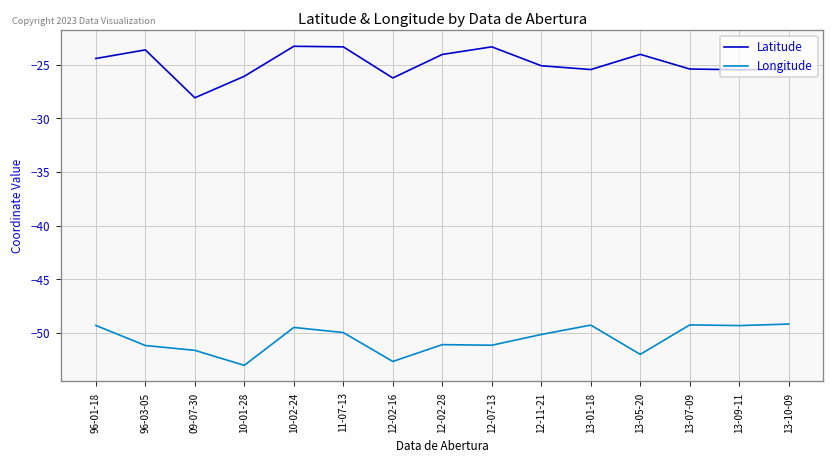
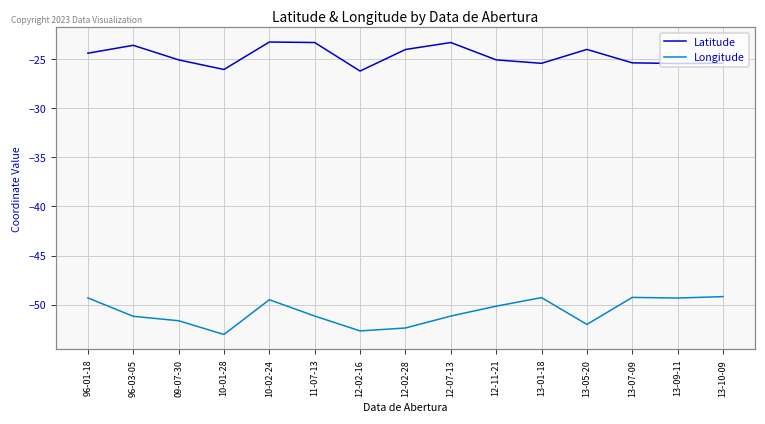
Latitude, 09-07-30: -28 -> -25
Longitude, 11-07-13: -50 -> -51
Longitude, 12-02-28: -51 -> -52
